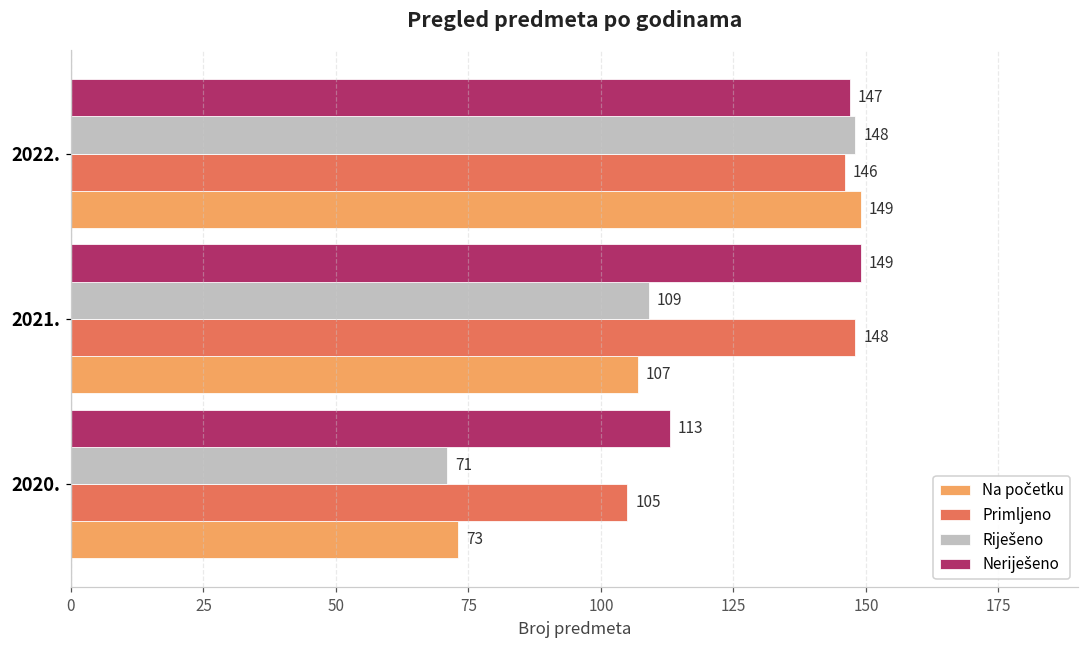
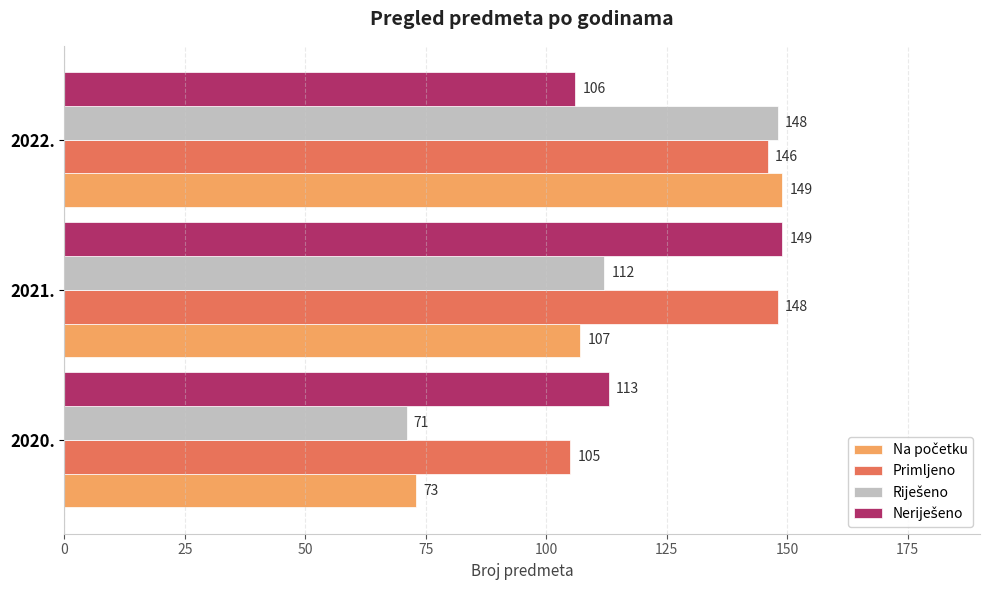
Neriješeno, 2022.: 147 -> 106
Riješeno, 2021.: 109 -> 112
